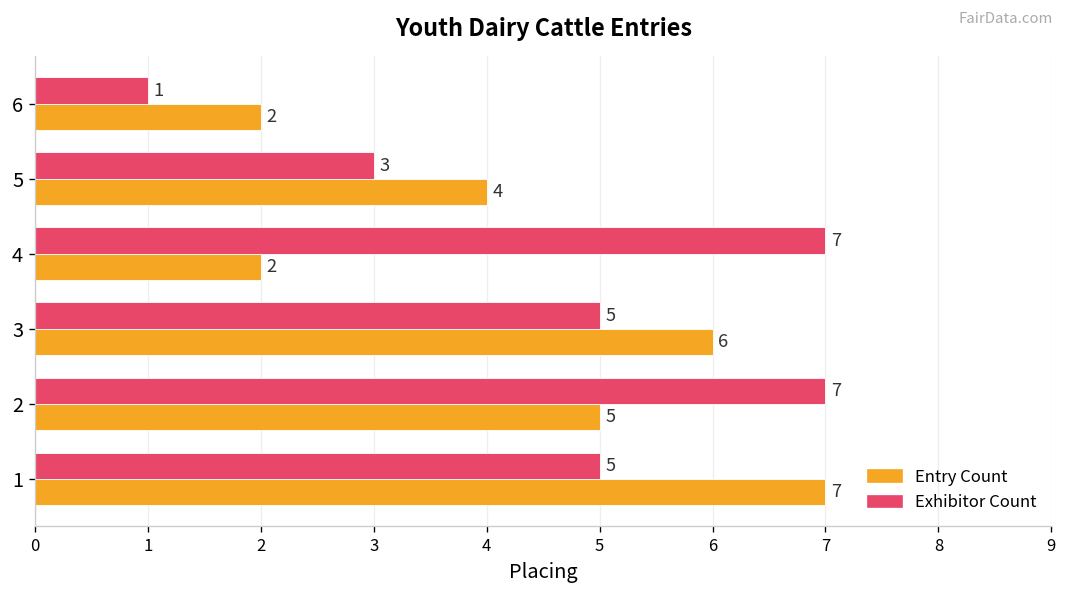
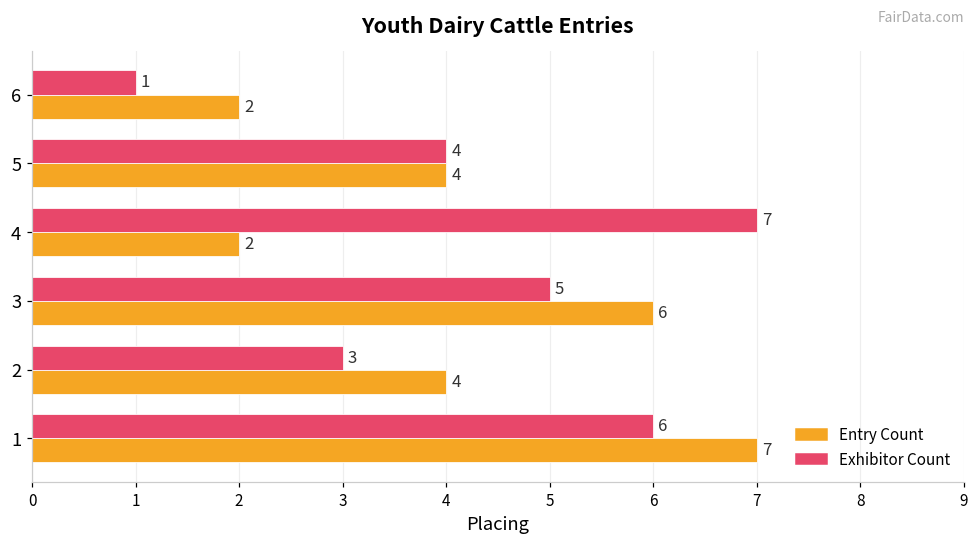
Exhibitor Count, 5: 3 -> 4
Exhibitor Count, 2: 7 -> 3
Entry Count, 2: 5 -> 4
Exhibitor Count, 1: 5 -> 6
